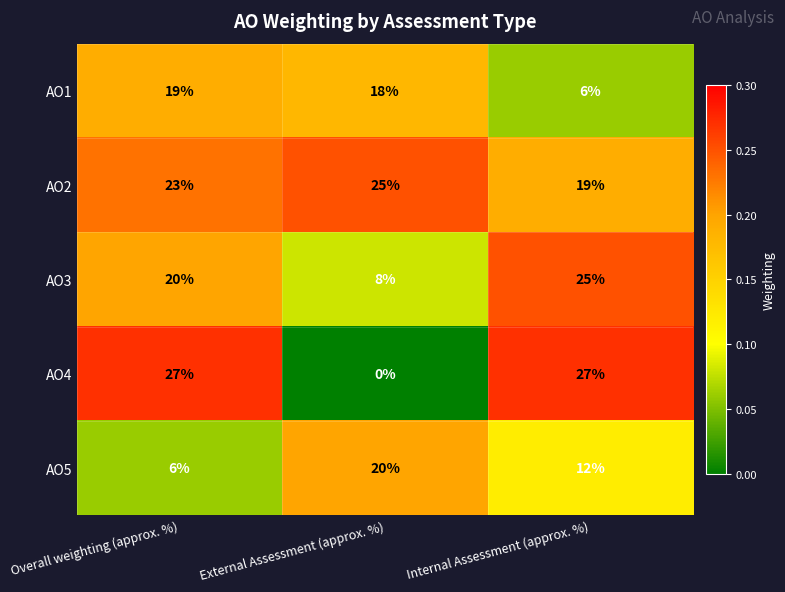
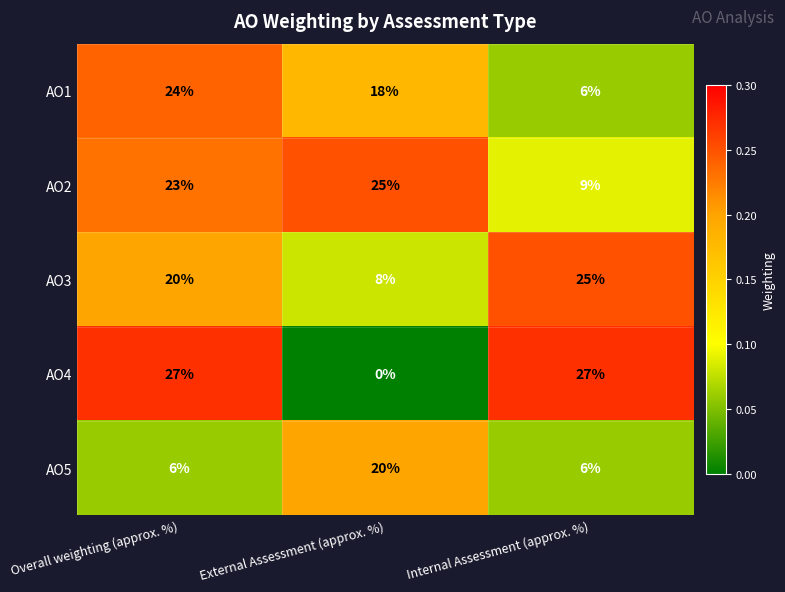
AO1, Overall weighting (approx. %): 19% -> 24%
AO2, Internal Assessment (approx. %): 19% -> 9%
AO5, Internal Assessment (approx. %): 12% -> 6%
